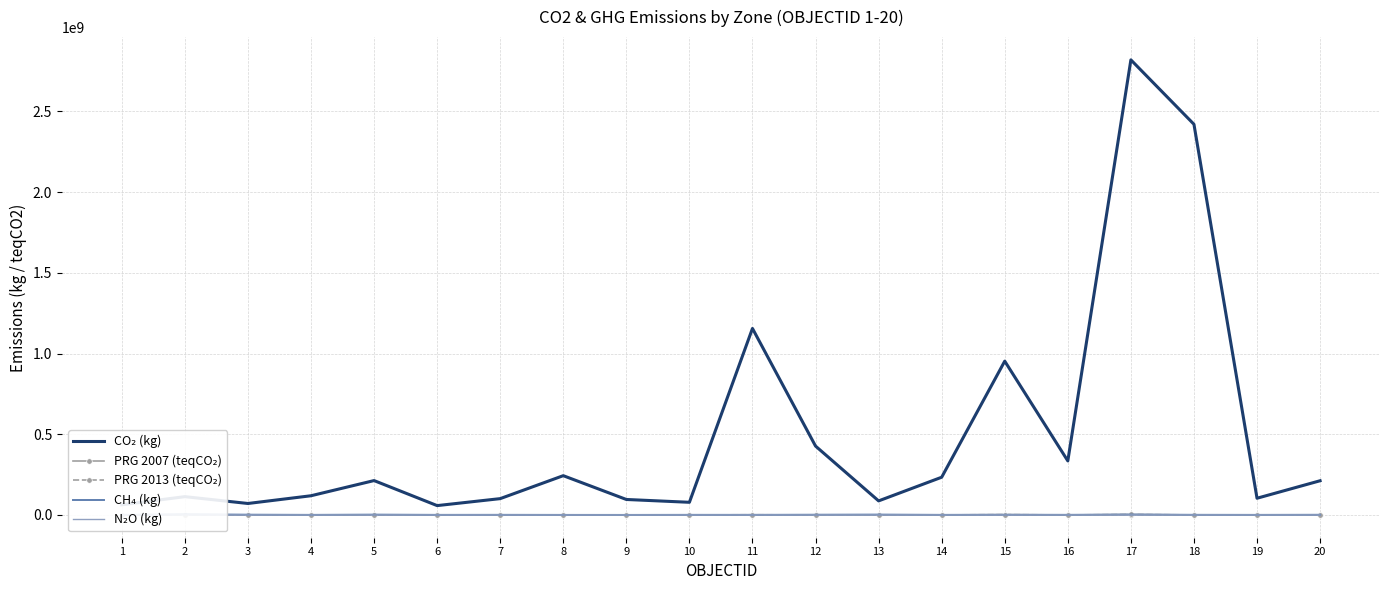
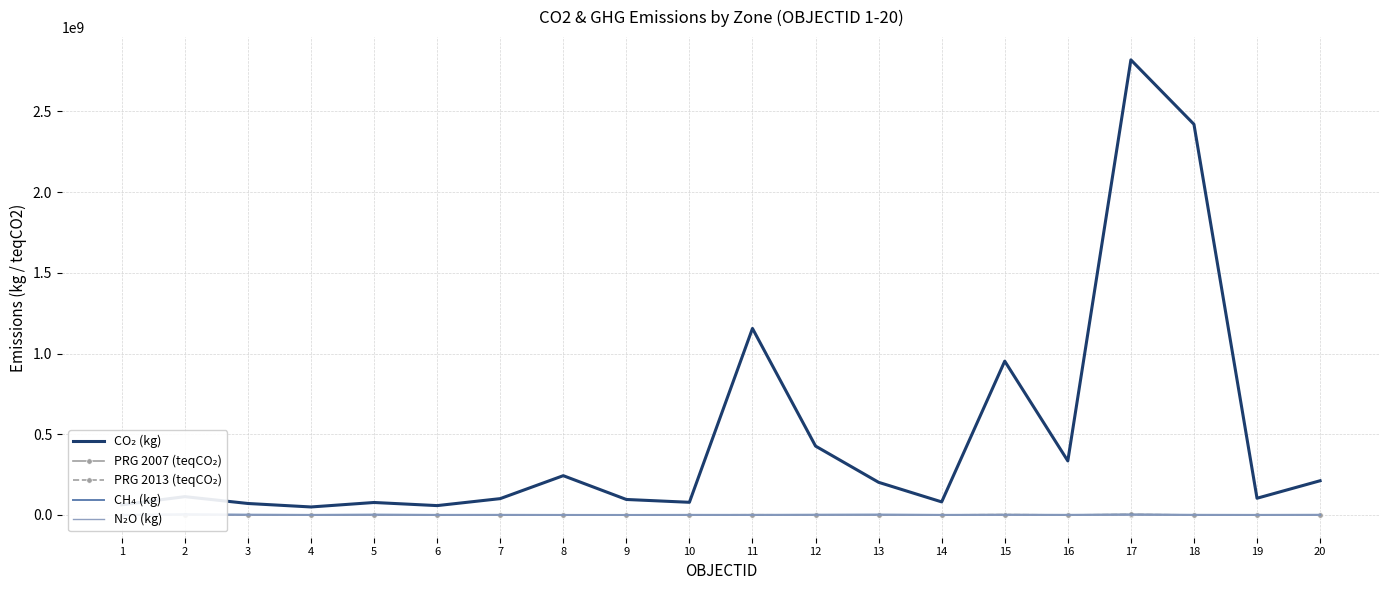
CO₂ (kg), 4: 120000000 -> 50000000
CO₂ (kg), 5: 210000000 -> 80000000
CO₂ (kg), 13: 90000000 -> 200000000
CO₂ (kg), 14: 230000000 -> 80000000
